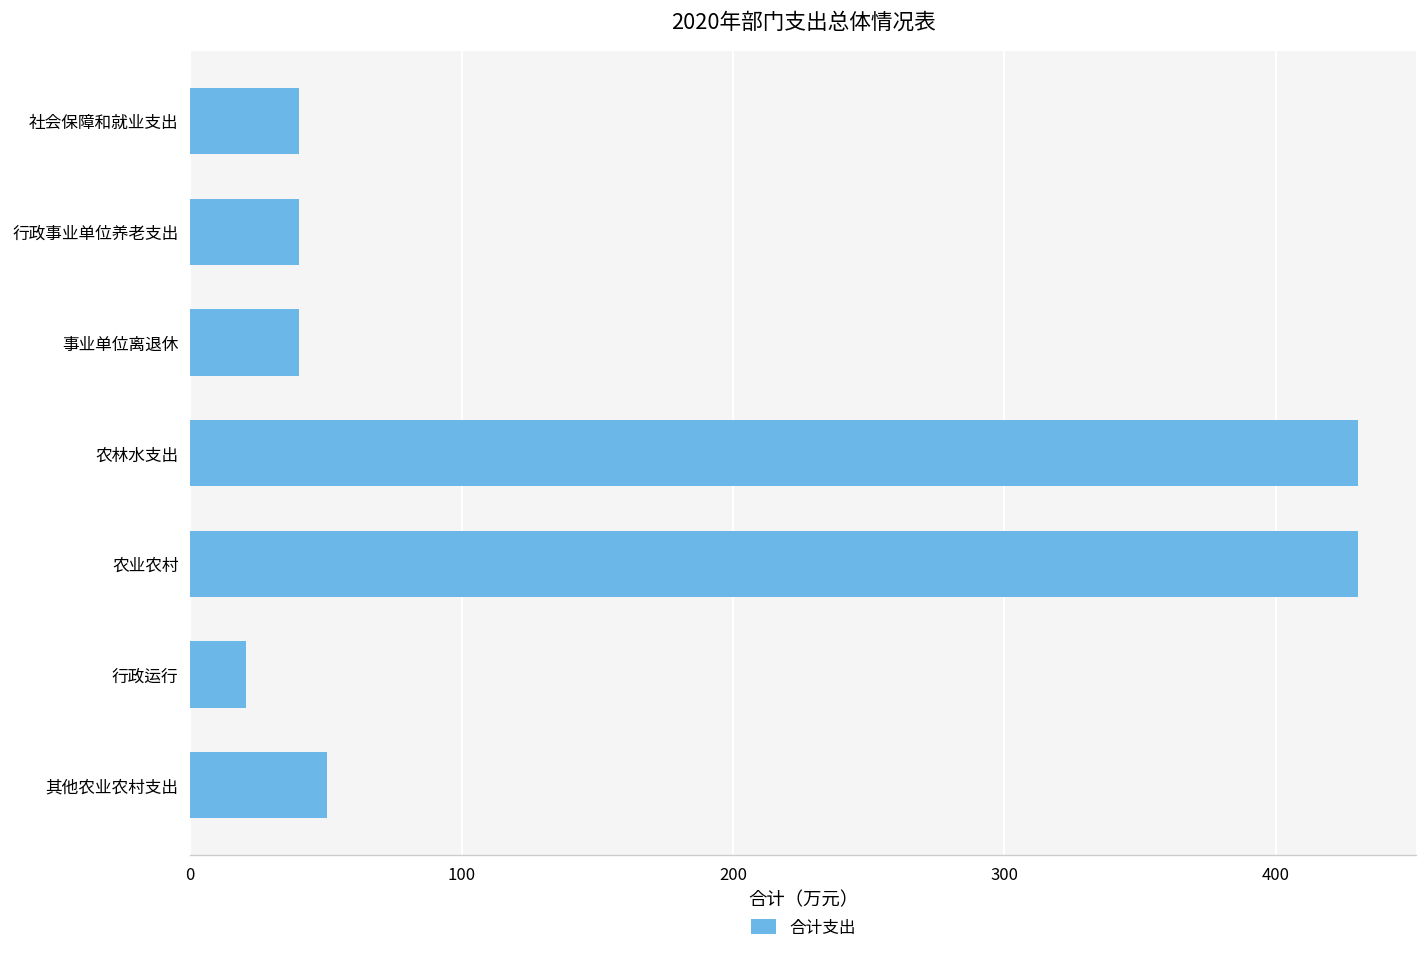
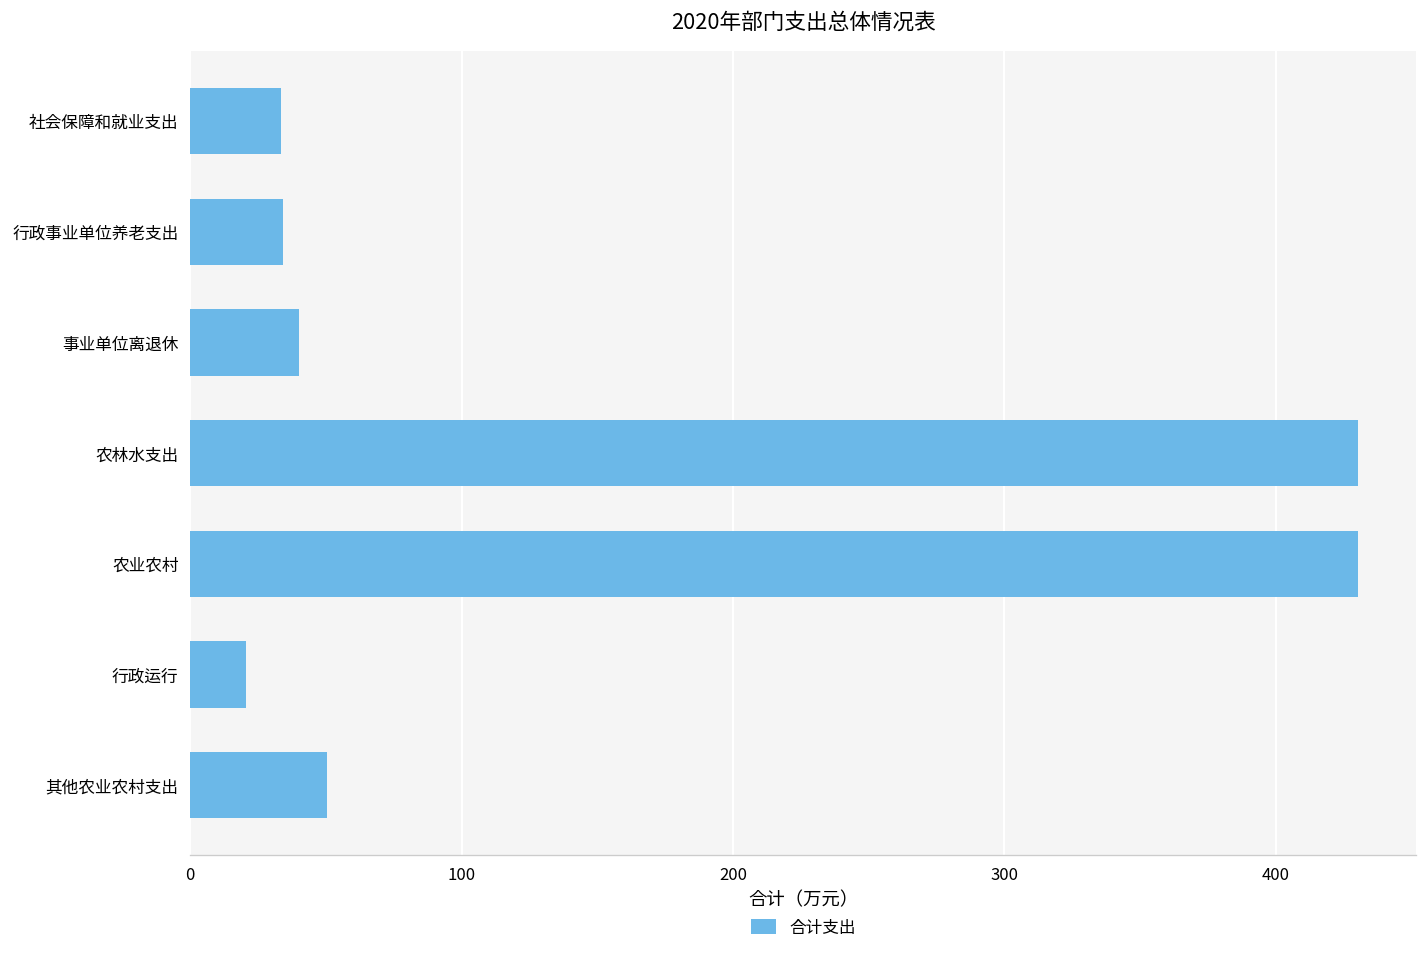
社会保障和就业支出: 40 -> 33
行政事业单位养老支出: 40 -> 34
